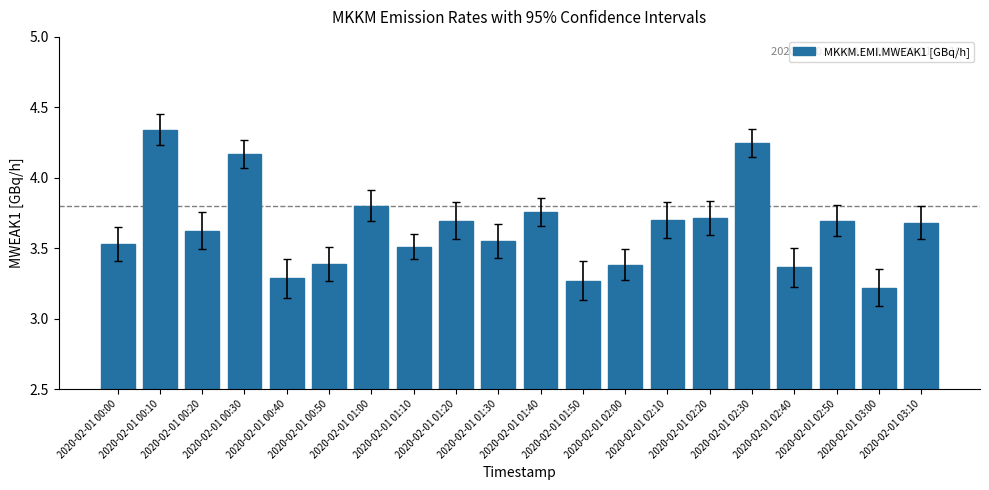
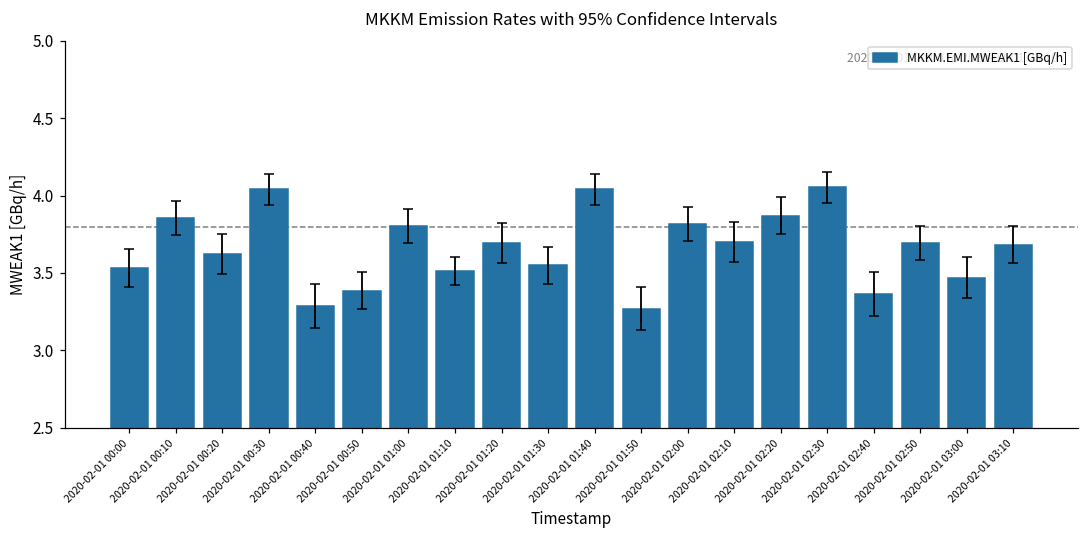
MKKM.EMI.MWEAK1 [GBq/h], 2020-02-01 00:10: 4.34 -> 3.85
MKKM.EMI.MWEAK1 [GBq/h], 2020-02-01 00:30: 4.17 -> 4.04
MKKM.EMI.MWEAK1 [GBq/h], 2020-02-01 01:40: 3.75 -> 4.04
MKKM.EMI.MWEAK1 [GBq/h], 2020-02-01 02:00: 3.38 -> 3.81
MKKM.EMI.MWEAK1 [GBq/h], 2020-02-01 02:20: 3.72 -> 3.87
MKKM.EMI.MWEAK1 [GBq/h], 2020-02-01 02:30: 4.25 -> 4.05
MKKM.EMI.MWEAK1 [GBq/h], 2020-02-01 03:00: 3.22 -> 3.47
